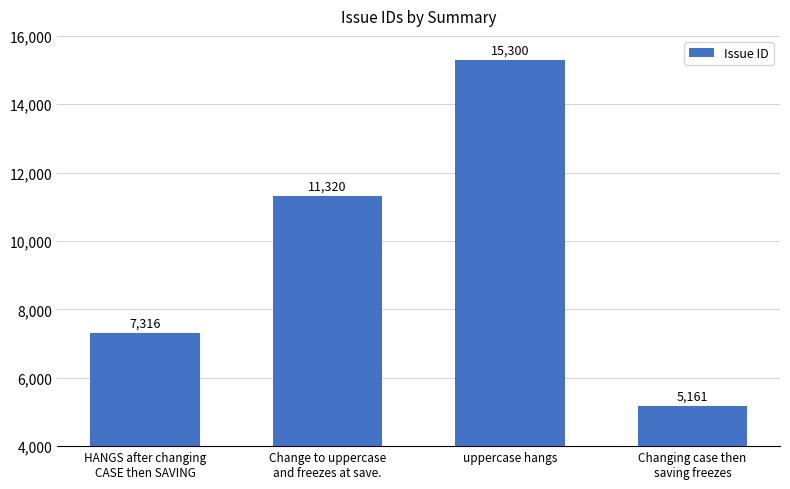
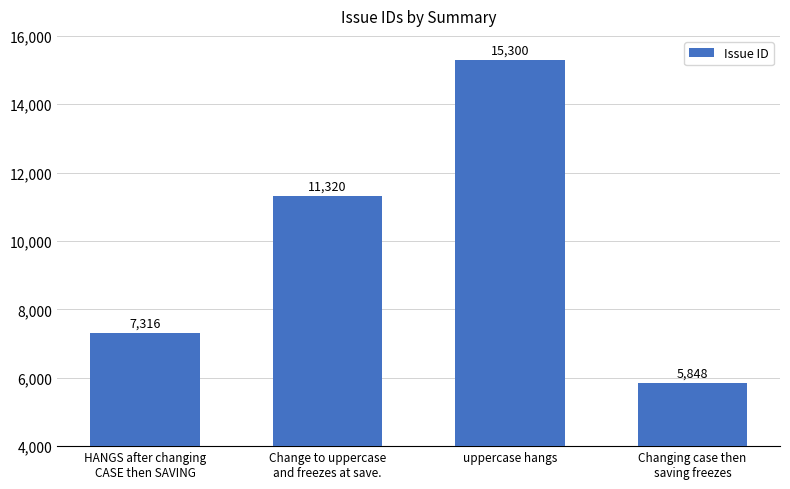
Changing case then saving freezes: 5,161 -> 5,848
